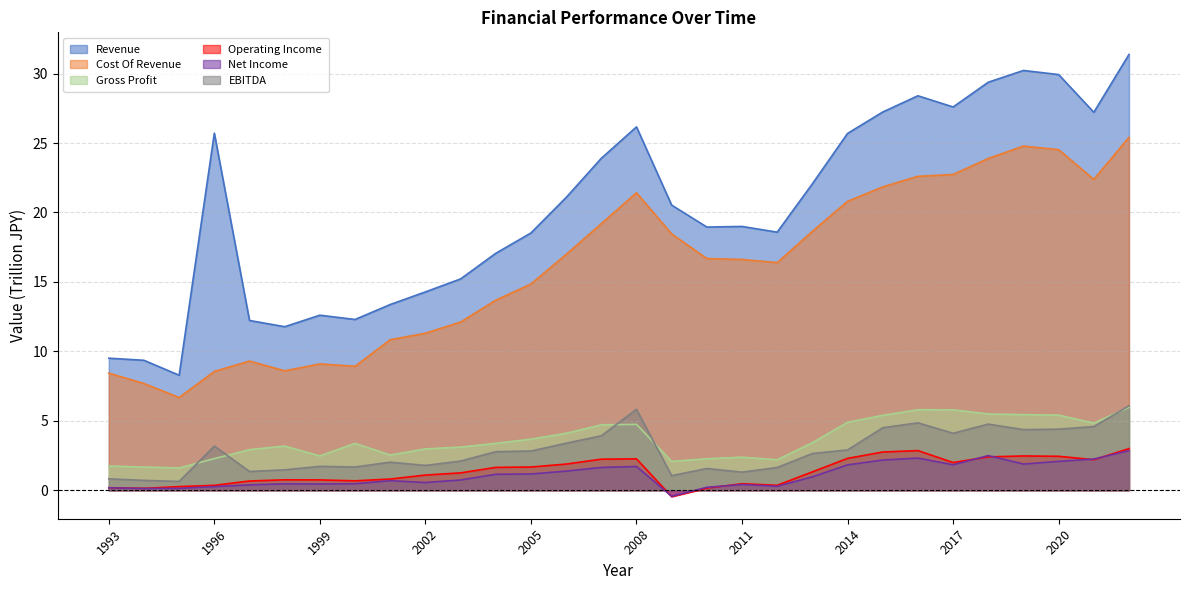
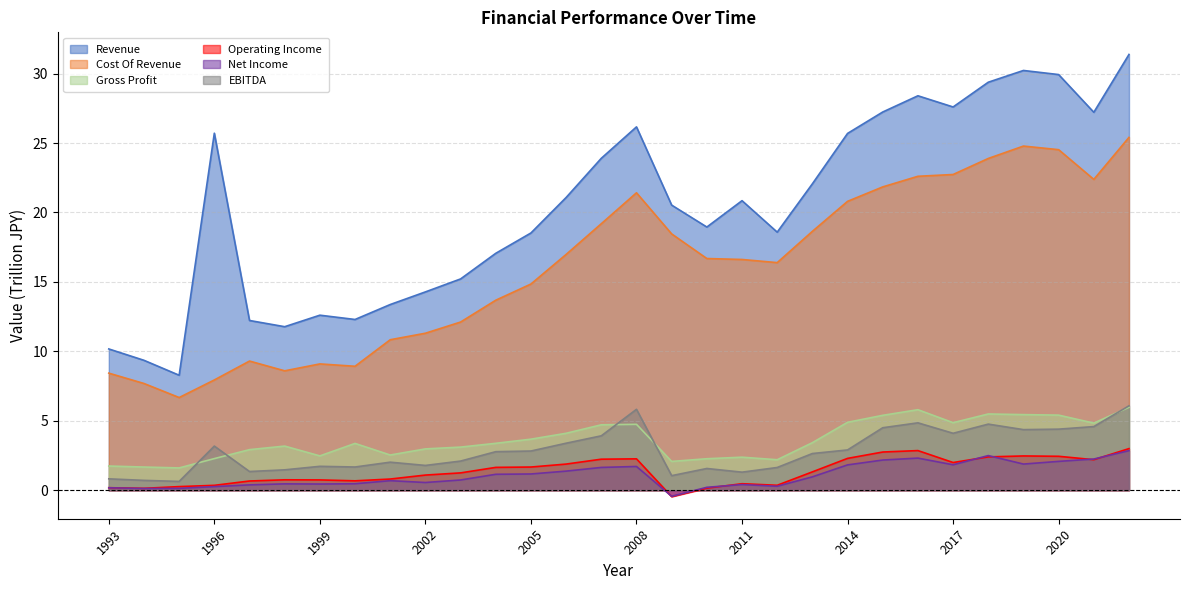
Revenue, 1993: 9.5 -> 10.2
Cost Of Revenue, 1996: 8.6 -> 7.9
Revenue, 2011: 19.0 -> 20.8
Gross Profit, 2017: 5.8 -> 4.9
